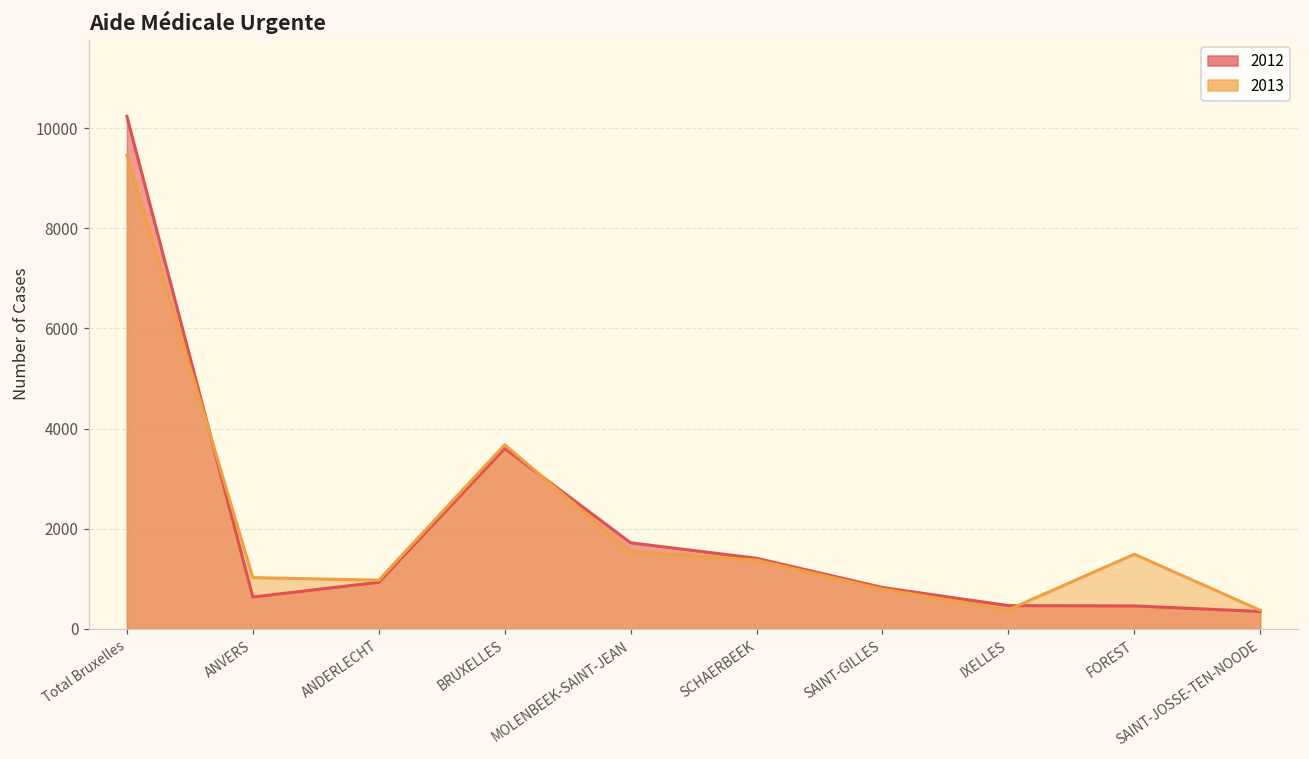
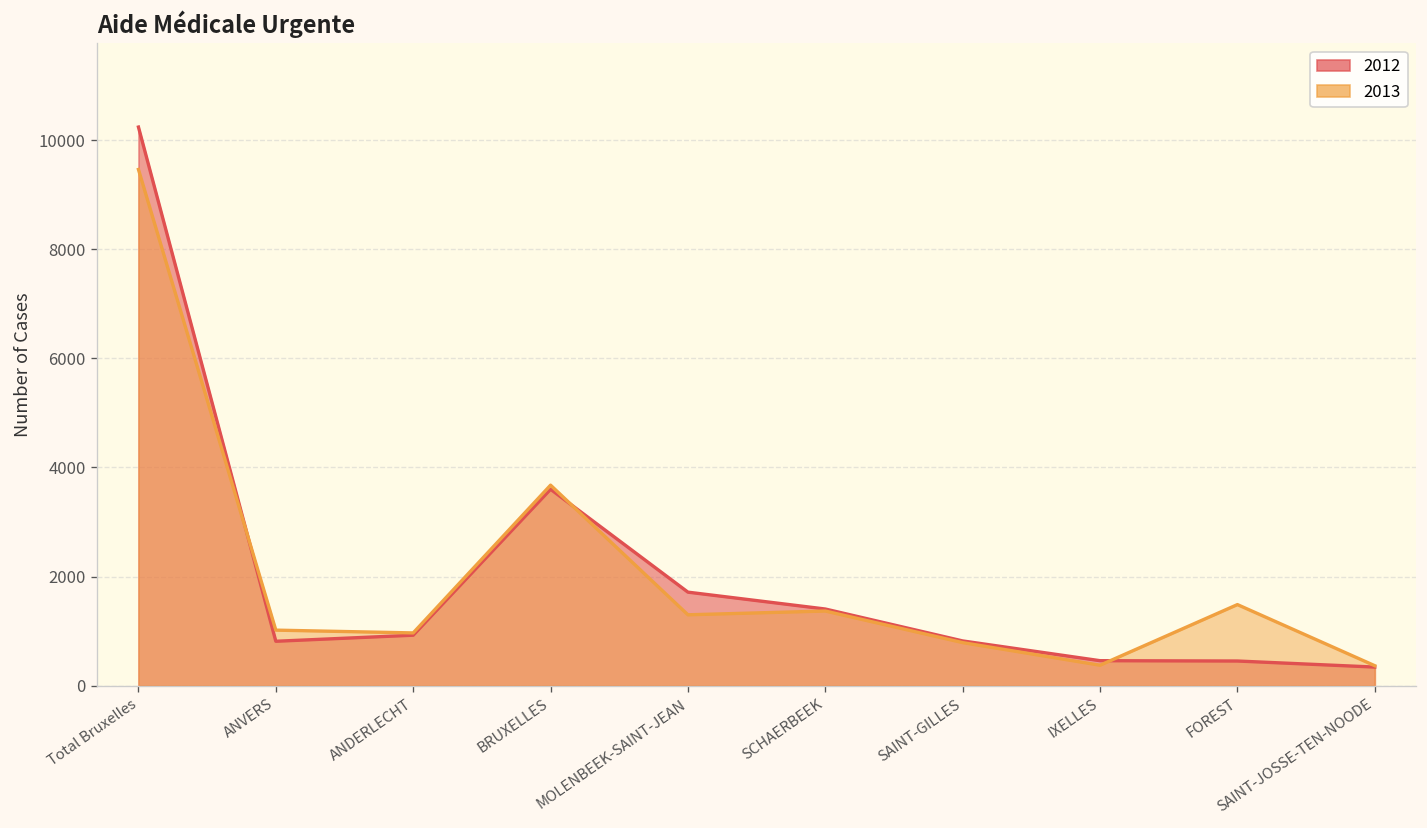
2012, ANVERS: 600 -> 800
2013, MOLENBEEK-SAINT-JEAN: 1500 -> 1300
